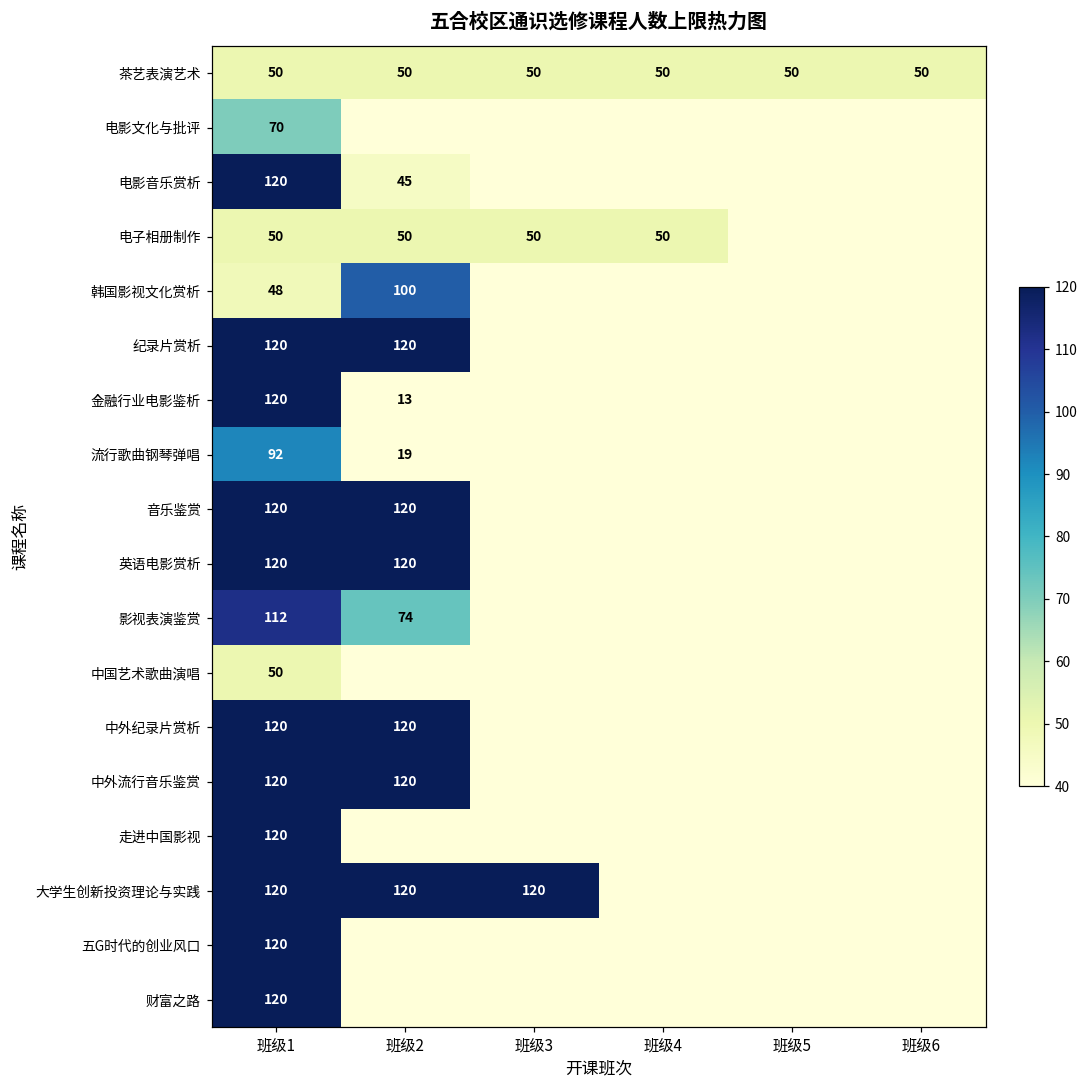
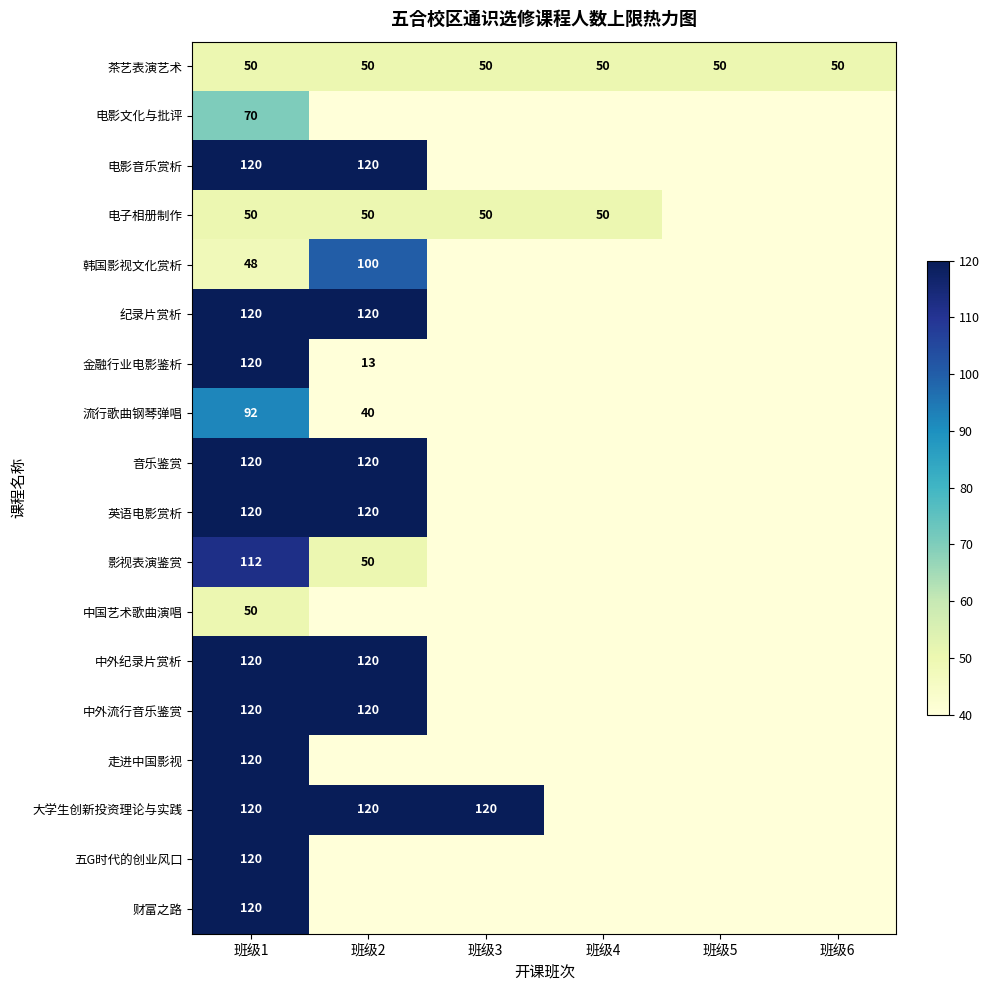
电影音乐赏析, 班级2: 45 -> 120
流行歌曲钢琴弹唱, 班级2: 19 -> 40
影视表演鉴赏, 班级2: 74 -> 50
